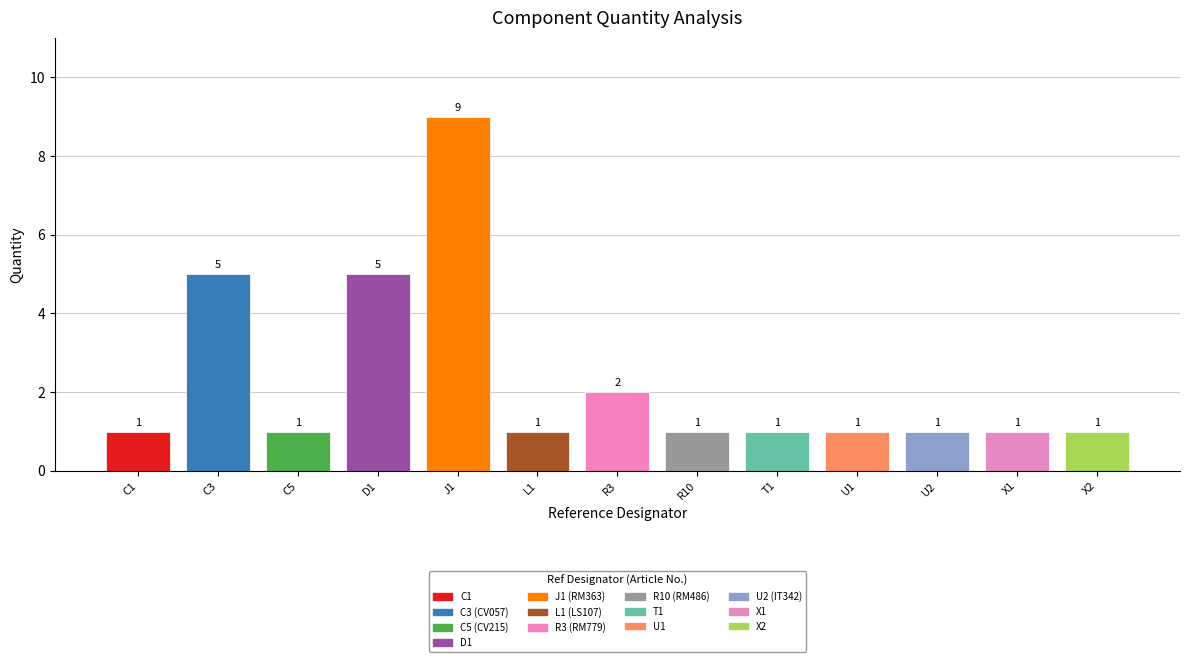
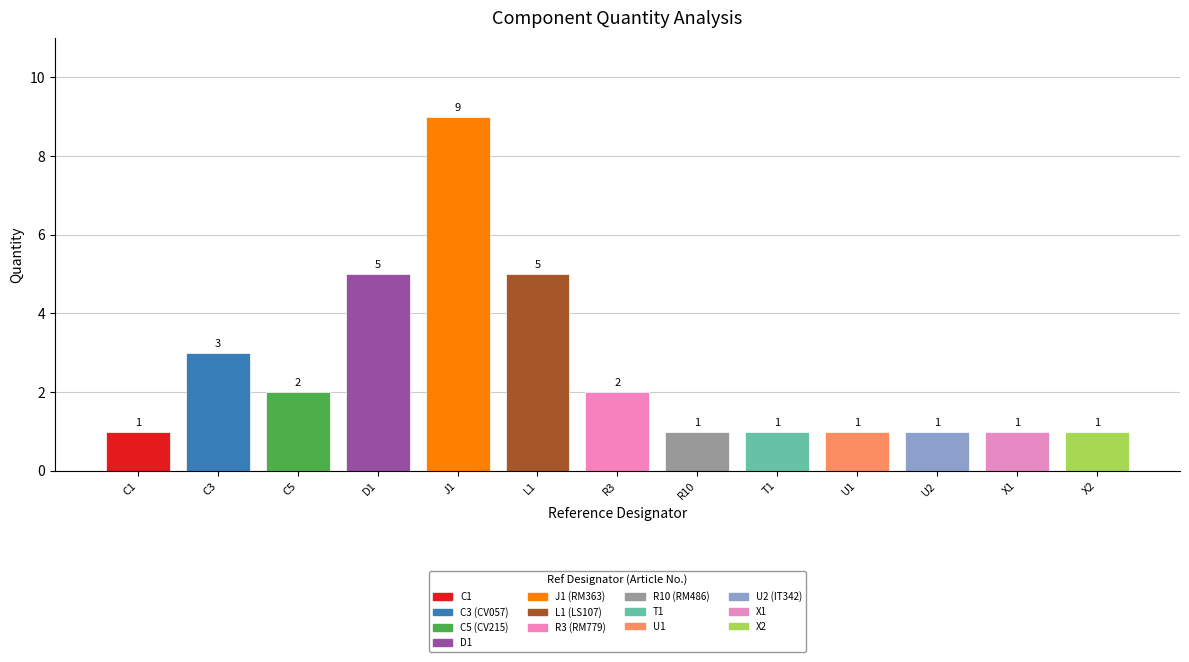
C3: 5 -> 3
C5: 1 -> 2
L1: 1 -> 5
